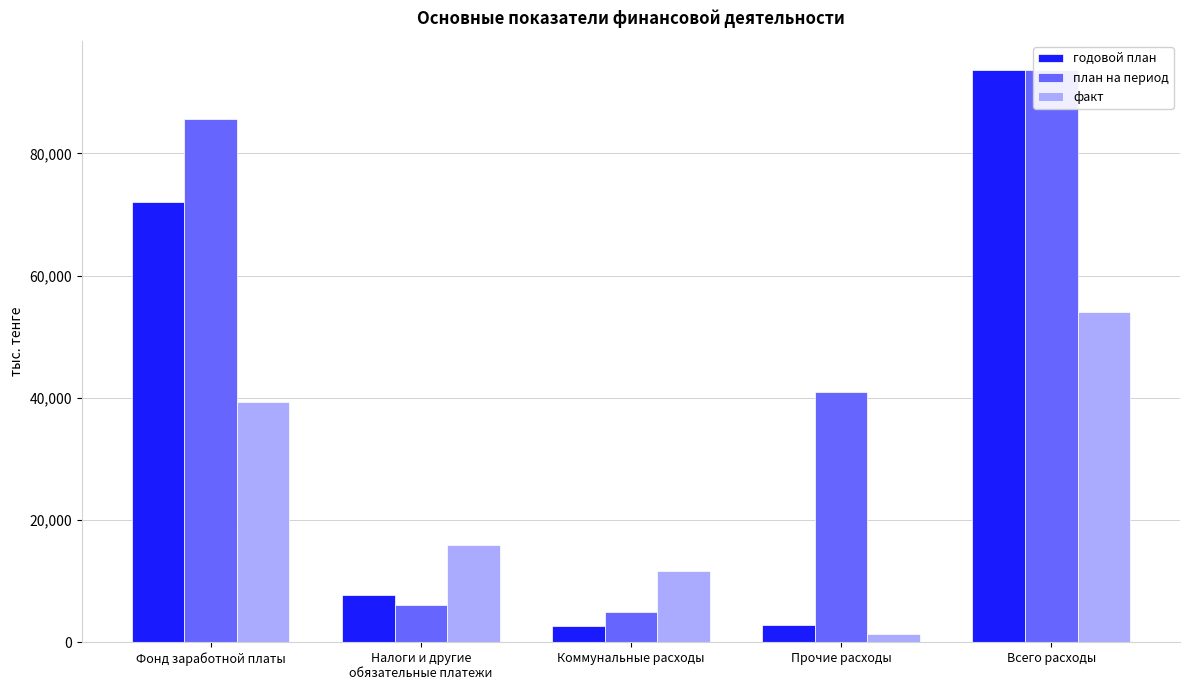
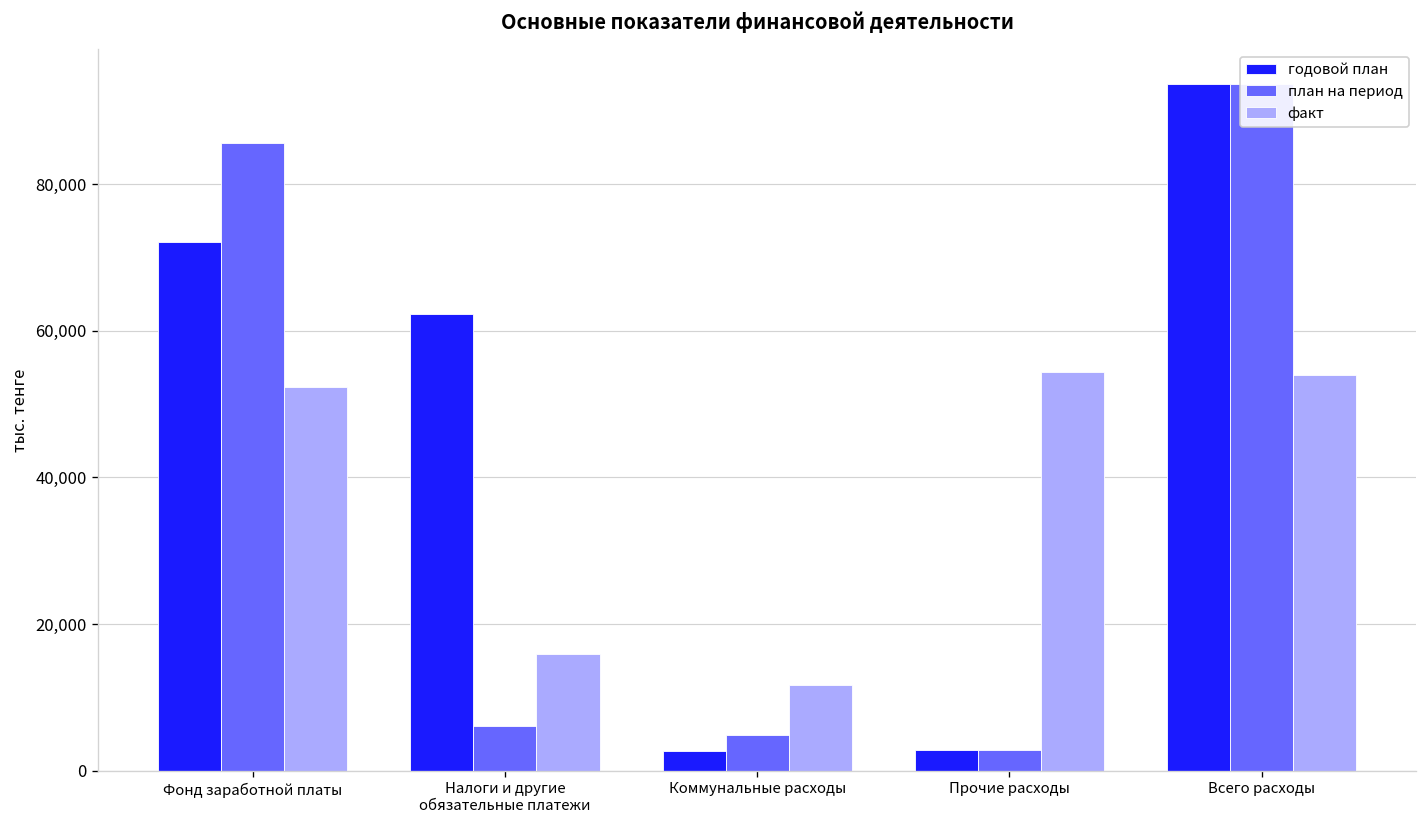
факт, Фонд заработной платы: 39,000 -> 52,000
годовой план, Налоги и другие обязательные платежи: 8,000 -> 62,000
план на период, Прочие расходы: 41,000 -> 3,000
факт, Прочие расходы: 1,000 -> 54,000
